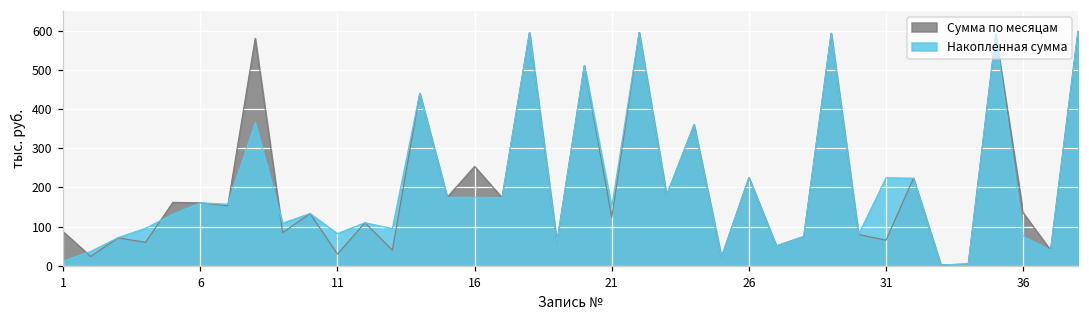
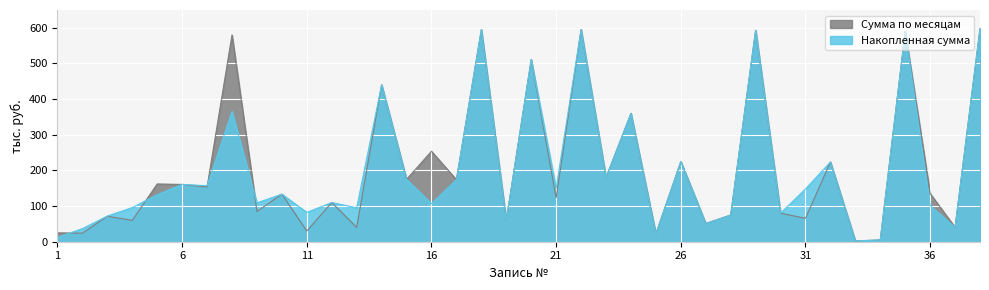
Сумма по месяцам, 1: 90 -> 20
Накопленная сумма, 16: 180 -> 110
Накопленная сумма, 31: 220 -> 150
Накопленная сумма, 36: 80 -> 100
